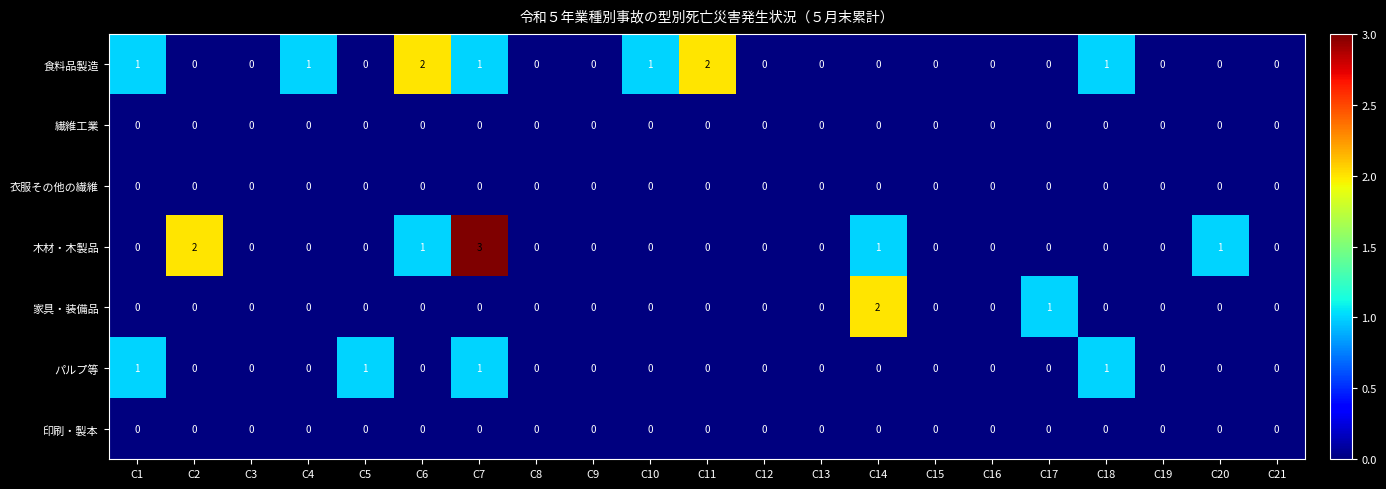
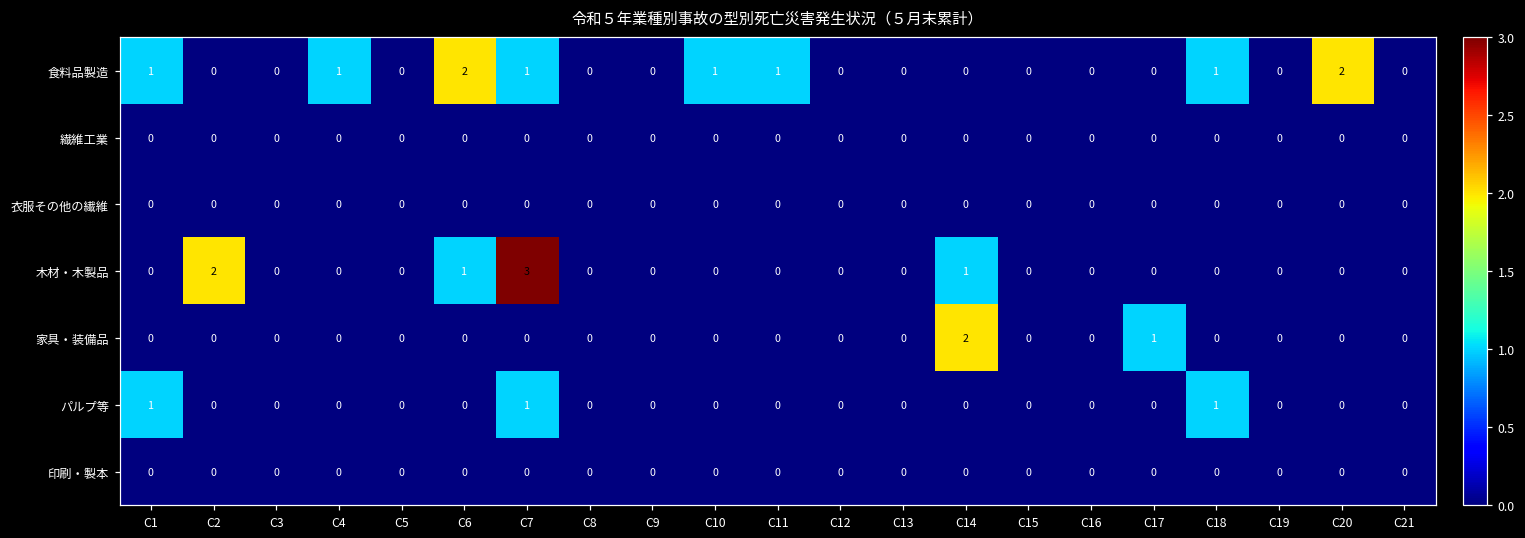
食料品製造, C11: 2 -> 1
食料品製造, C20: 0 -> 2
木材・木製品, C20: 1 -> 0
パルプ等, C5: 1 -> 0
